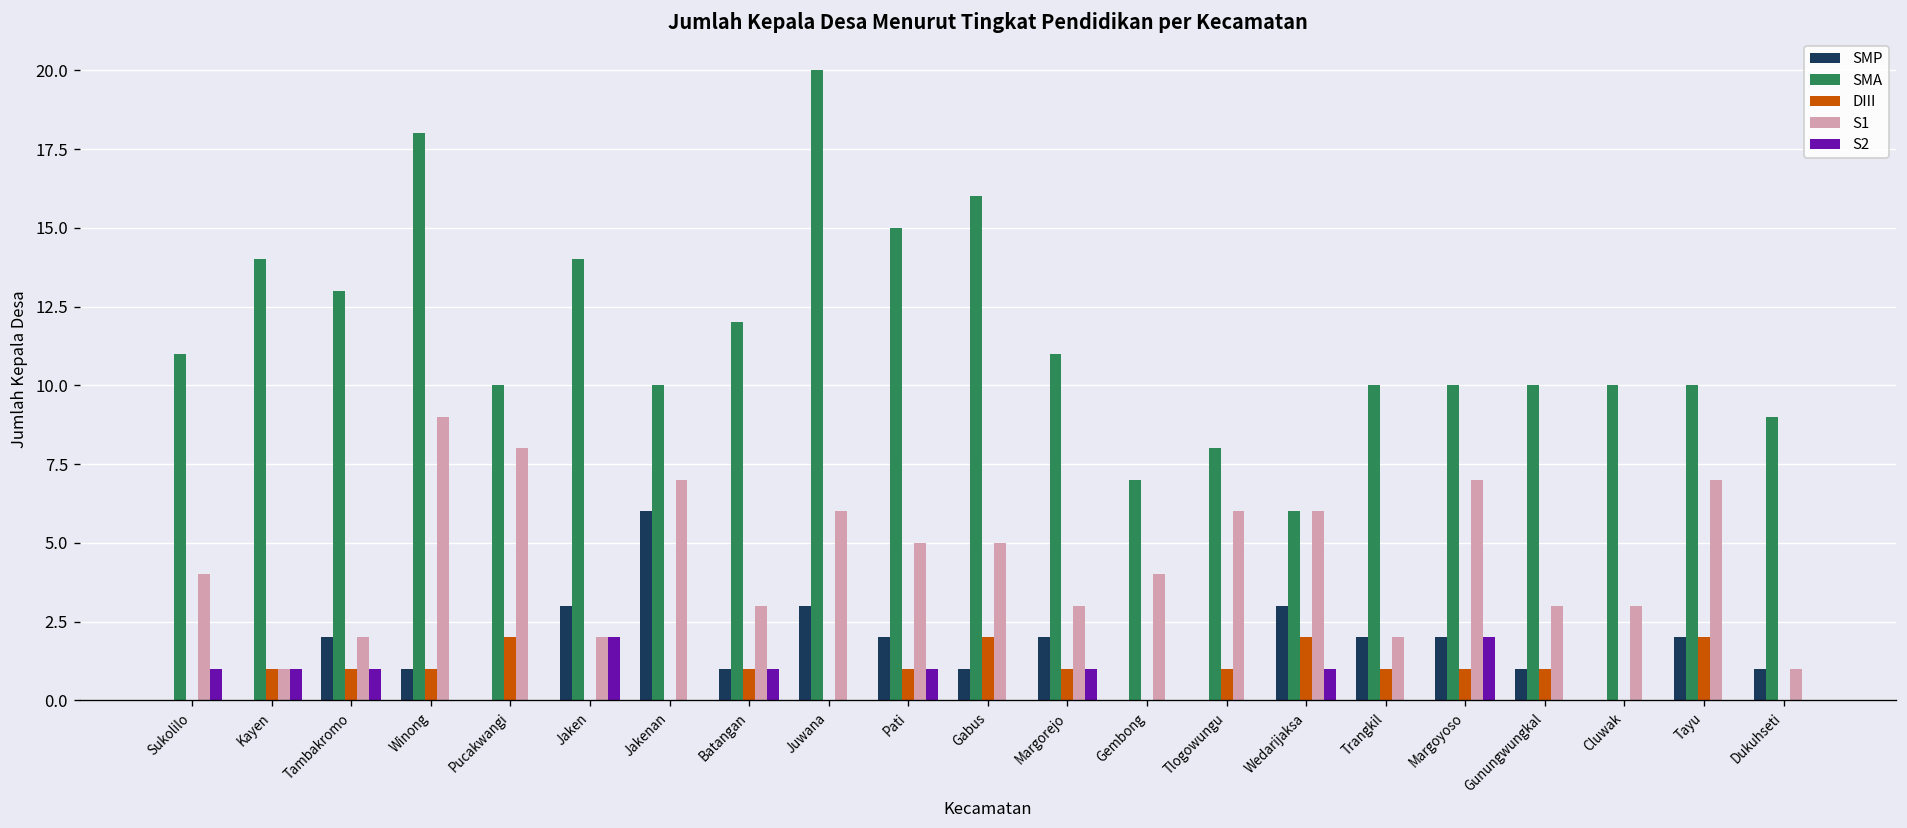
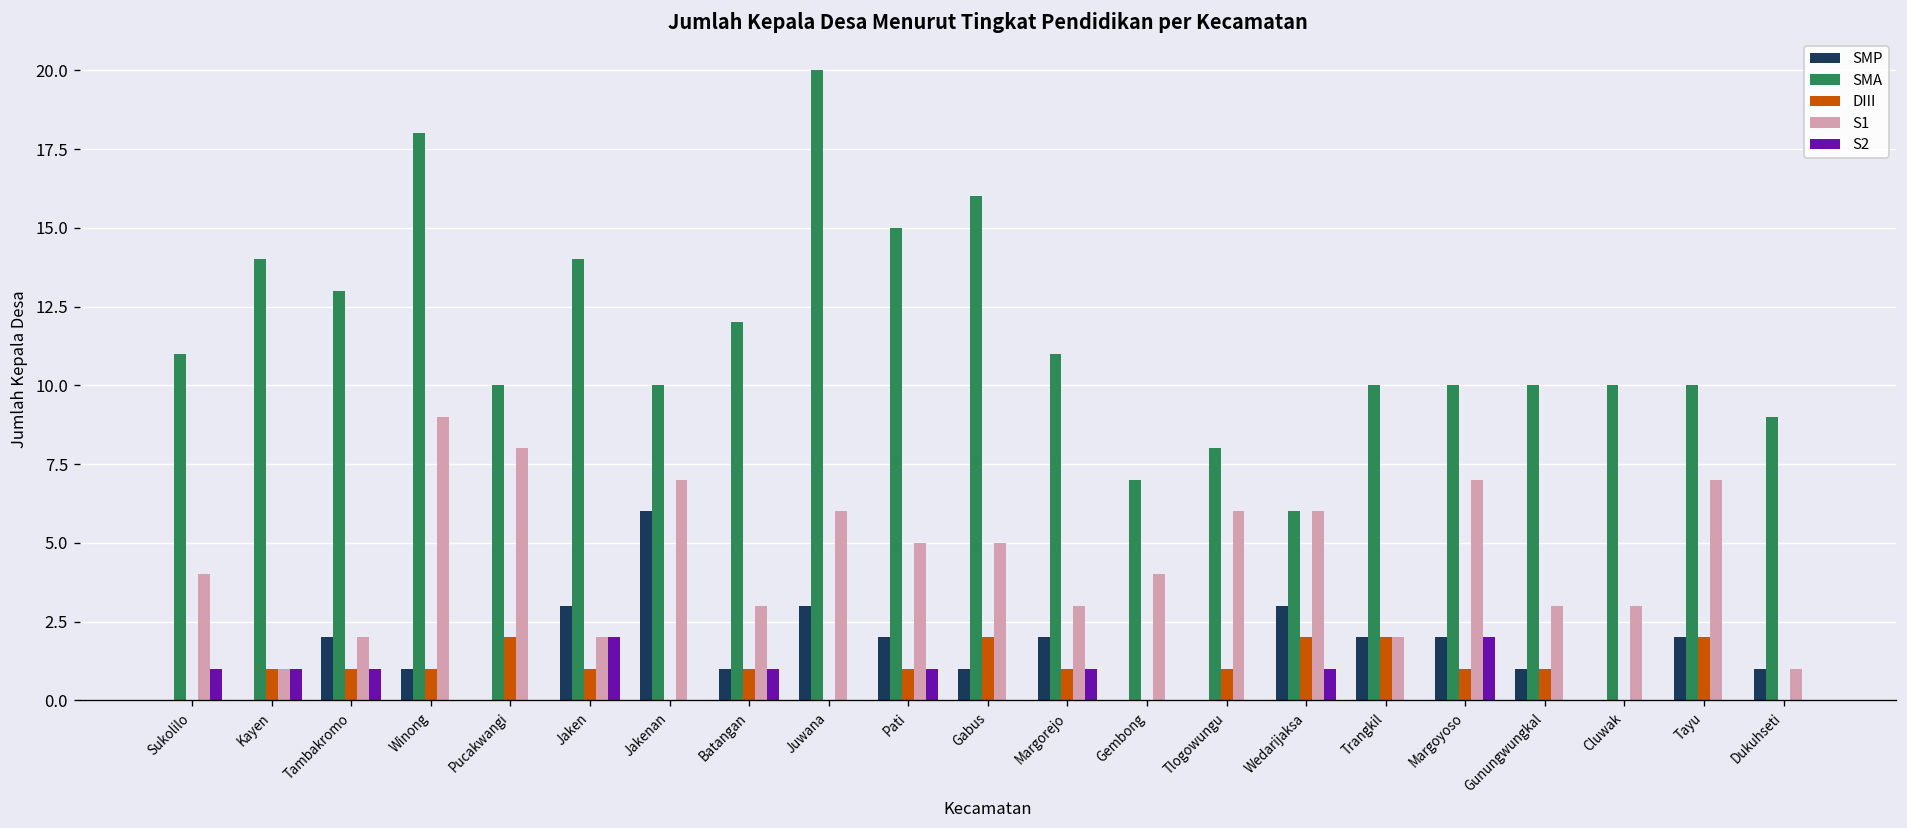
DIII, Jaken: 0 -> 1
DIII, Trangkil: 1 -> 2
